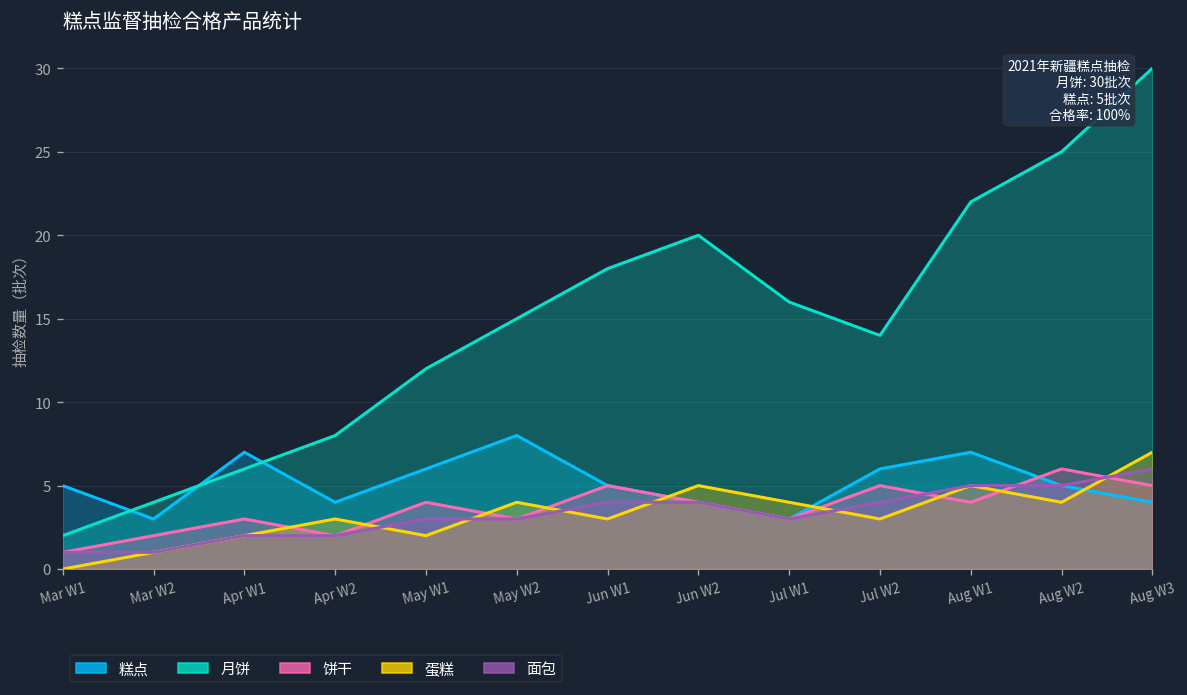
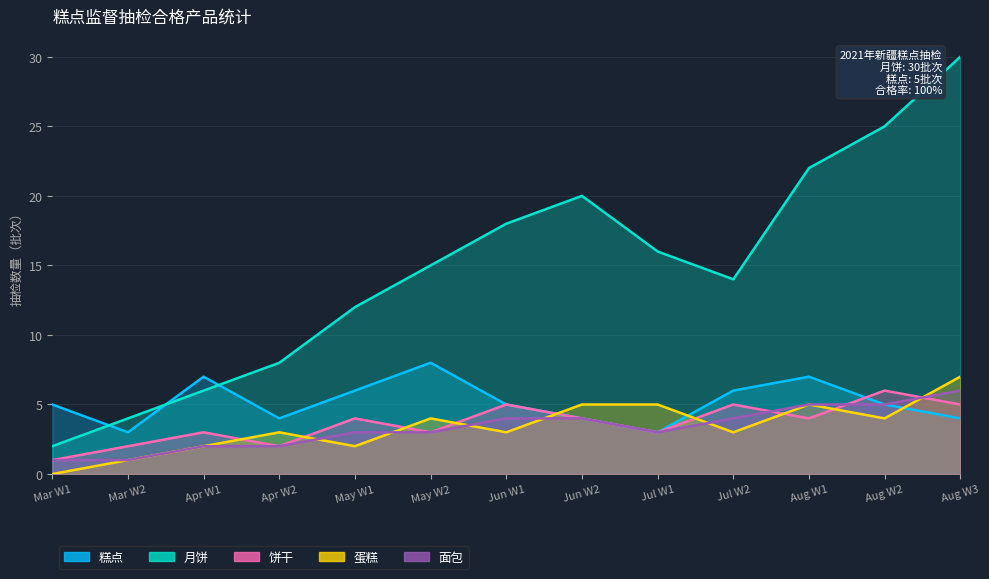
蛋糕, Jul W1: 4 -> 5
